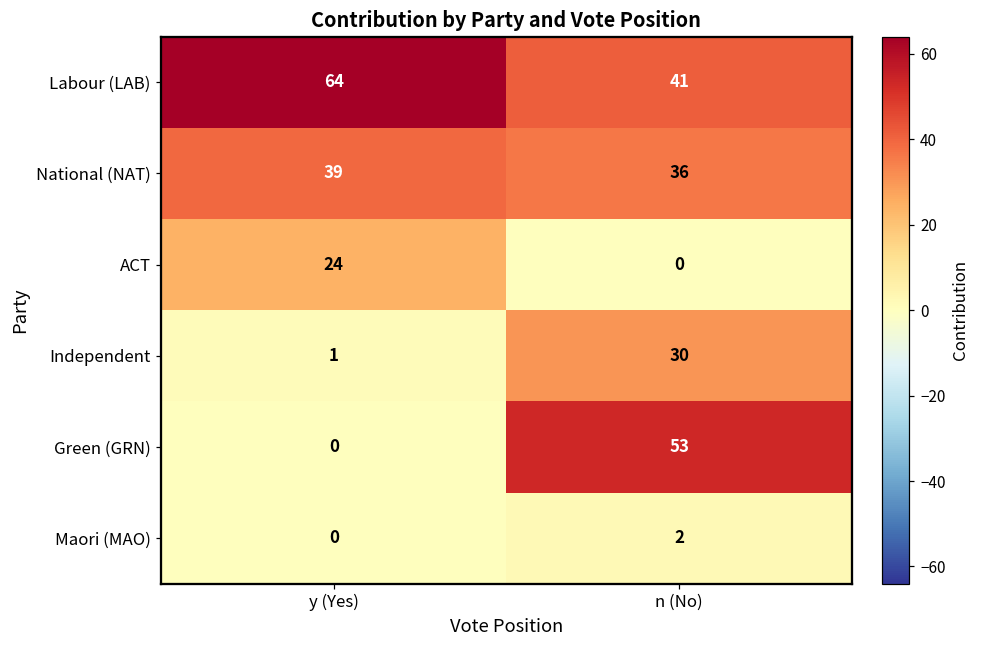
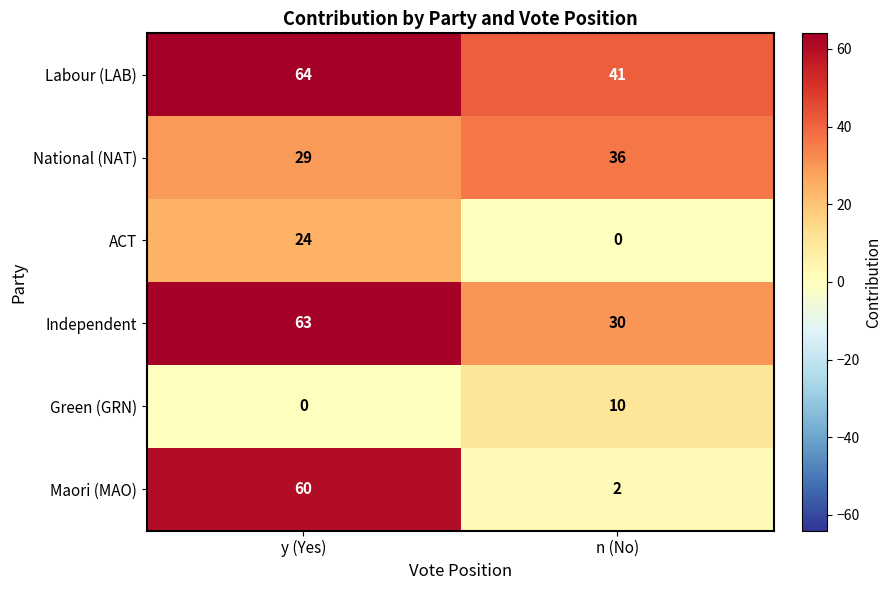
National (NAT), y (Yes): 39 -> 29
Independent, y (Yes): 1 -> 63
Green (GRN), n (No): 53 -> 10
Maori (MAO), y (Yes): 0 -> 60
